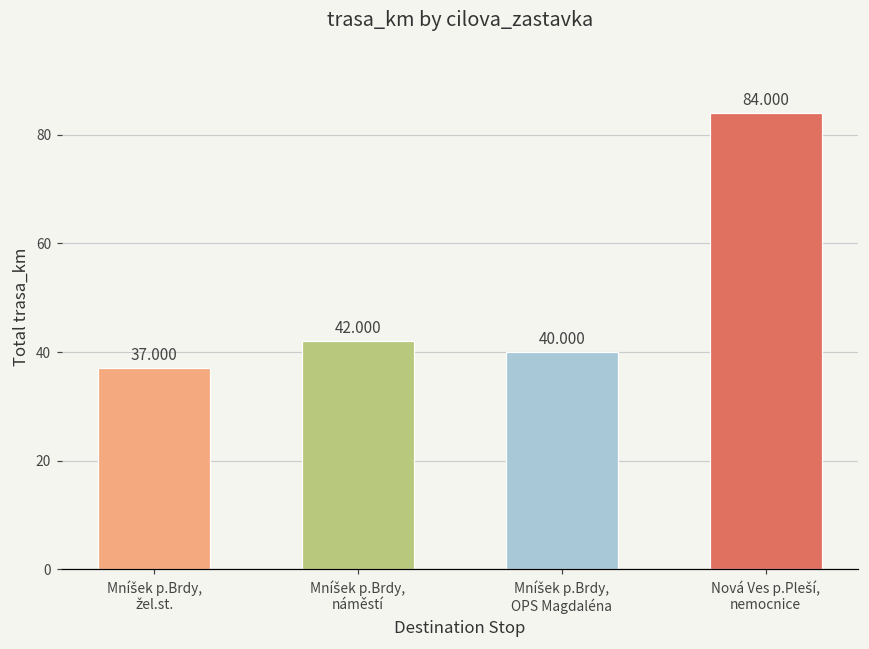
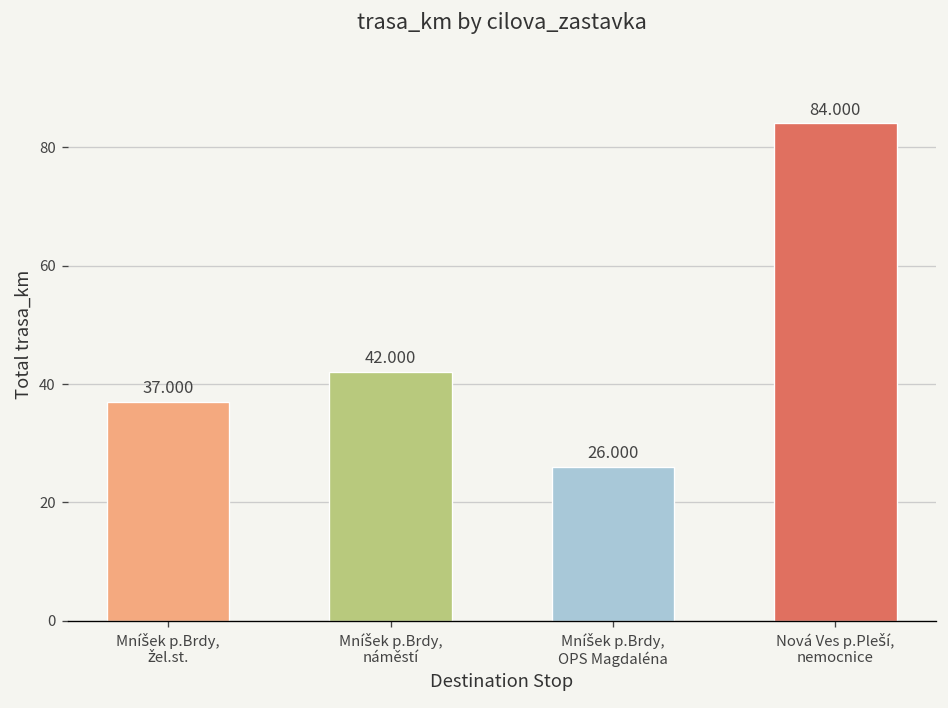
Mníšek p.Brdy, OPS Magdaléna: 40.000 -> 26.000
